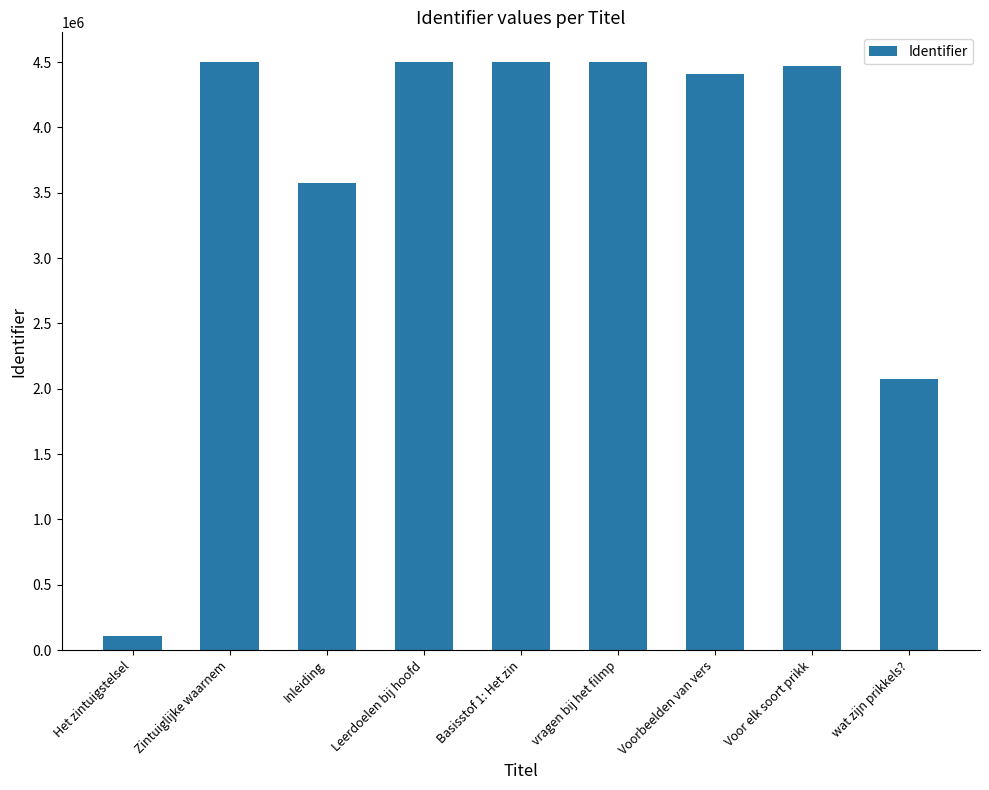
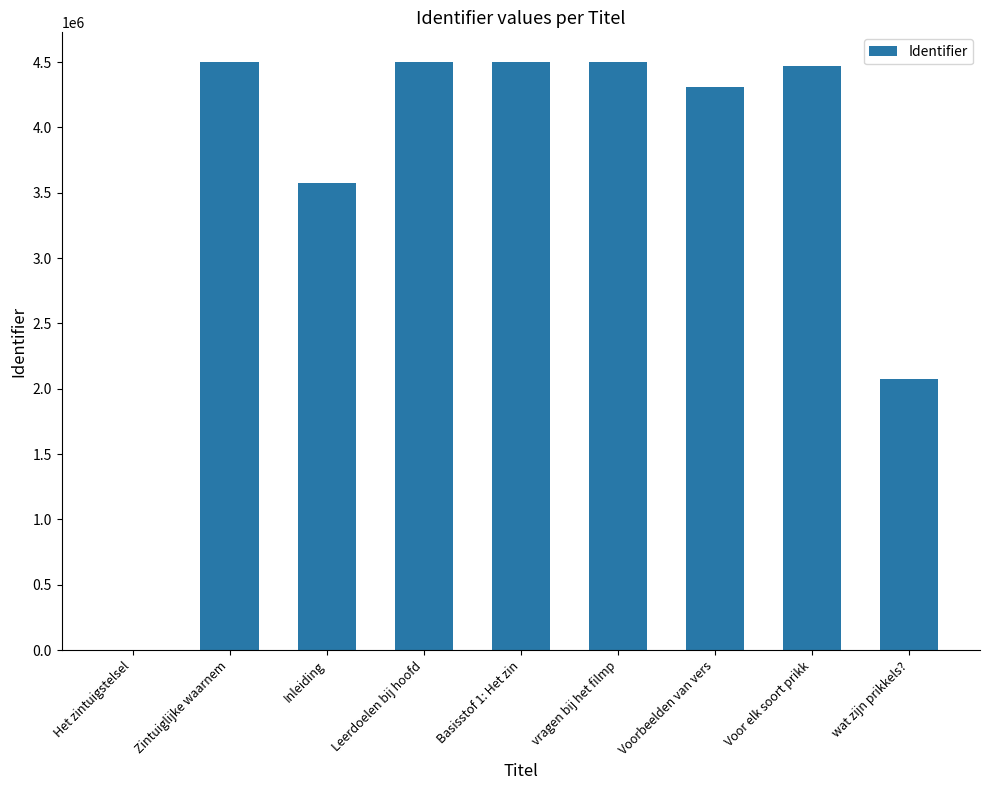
Het zintuigstelsel: 110000 -> 0
Voorbeelden van vers: 4410000 -> 4310000
